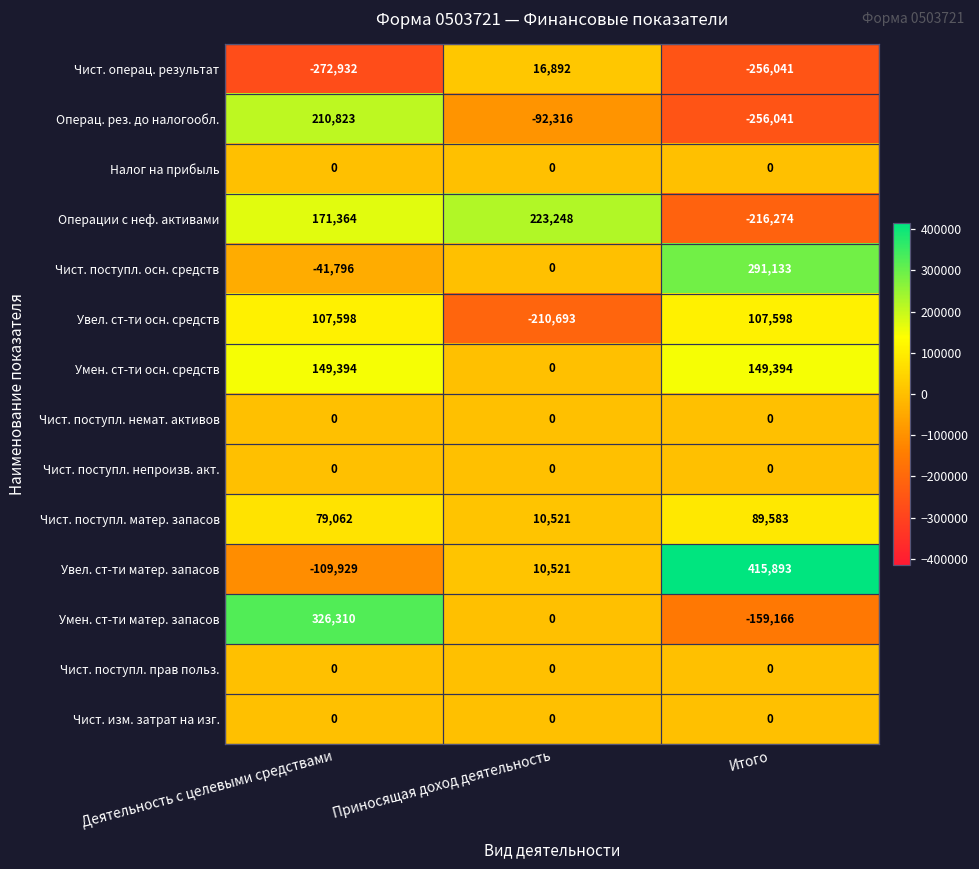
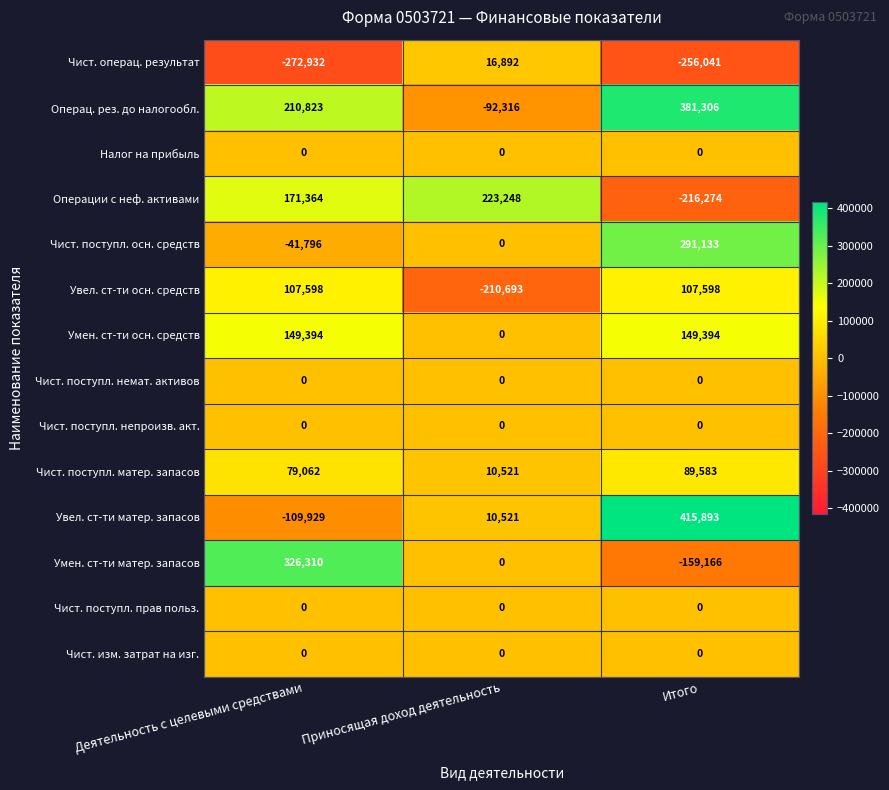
Операц. рез. до налогообл., Итого: -256,041 -> 381,306
